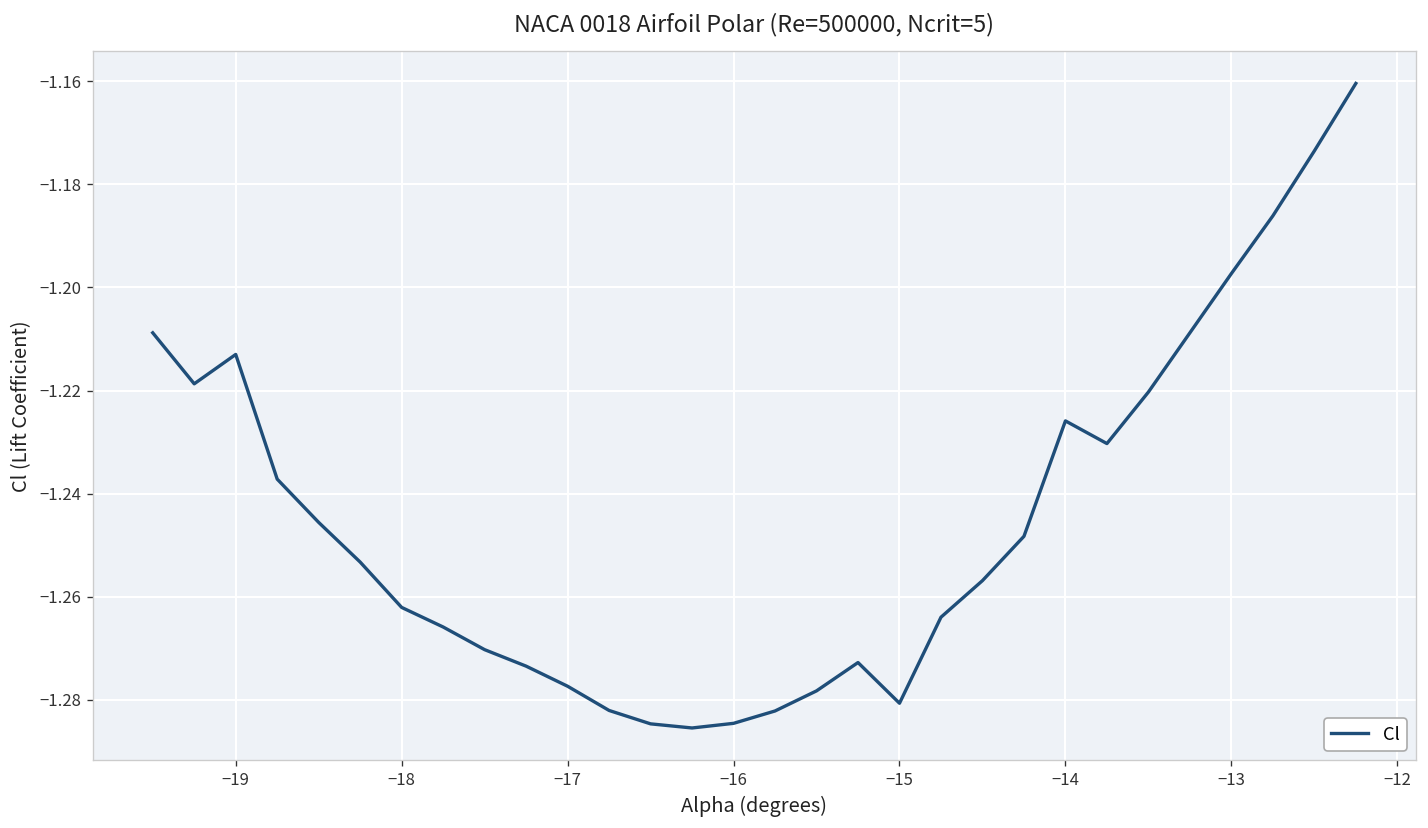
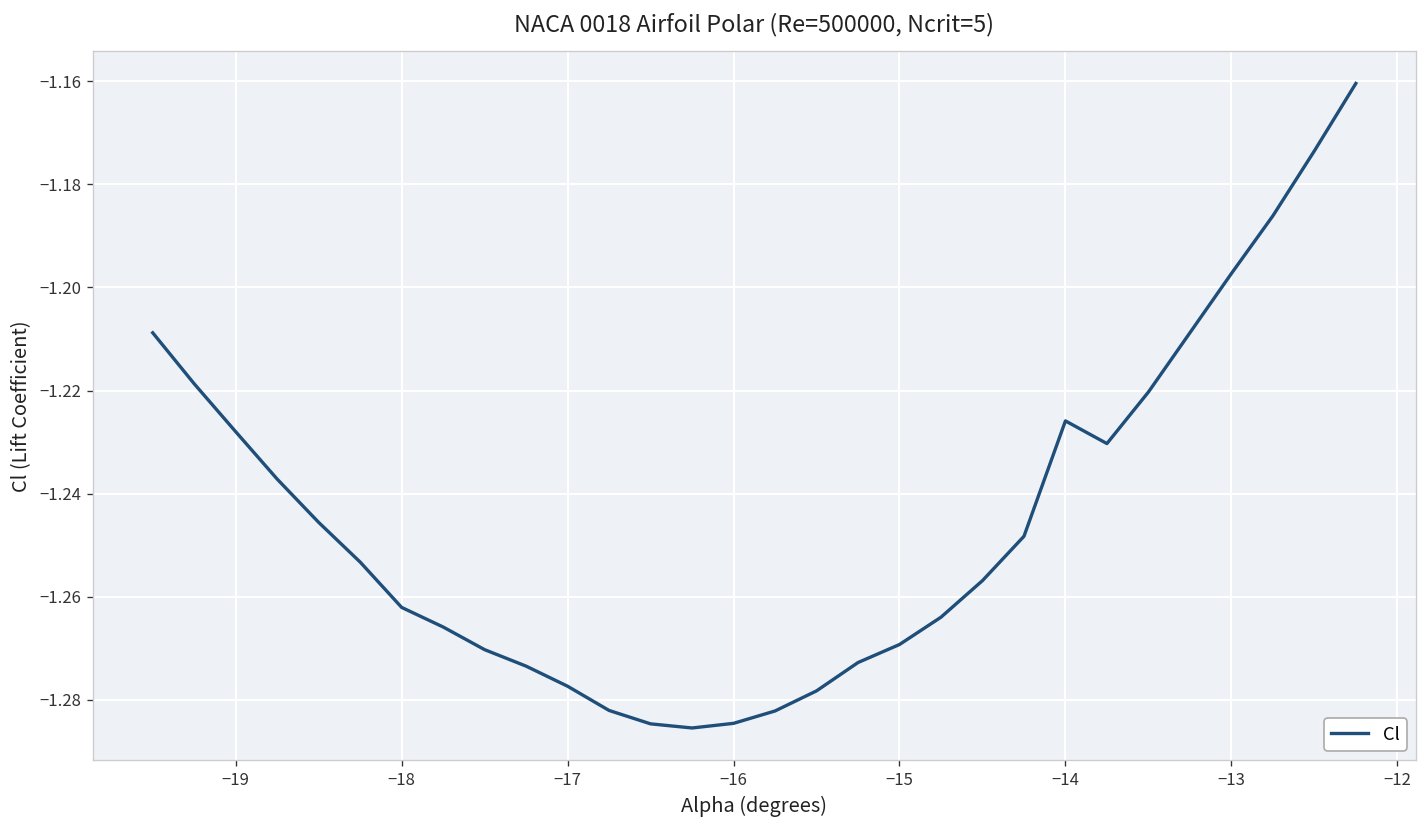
−19: -1.213 -> -1.228
−15: -1.281 -> -1.269
